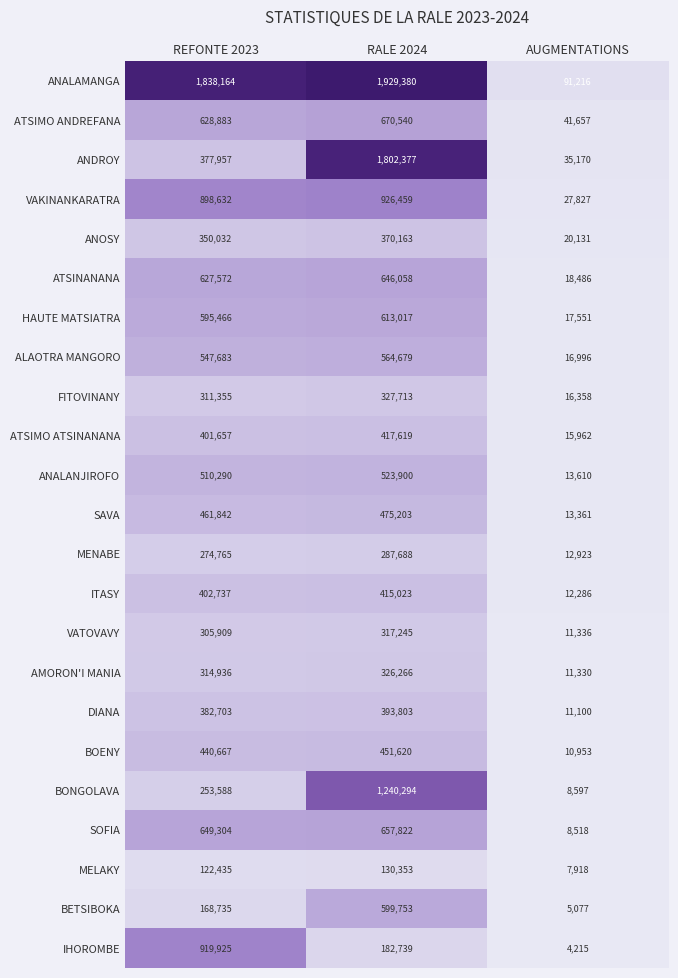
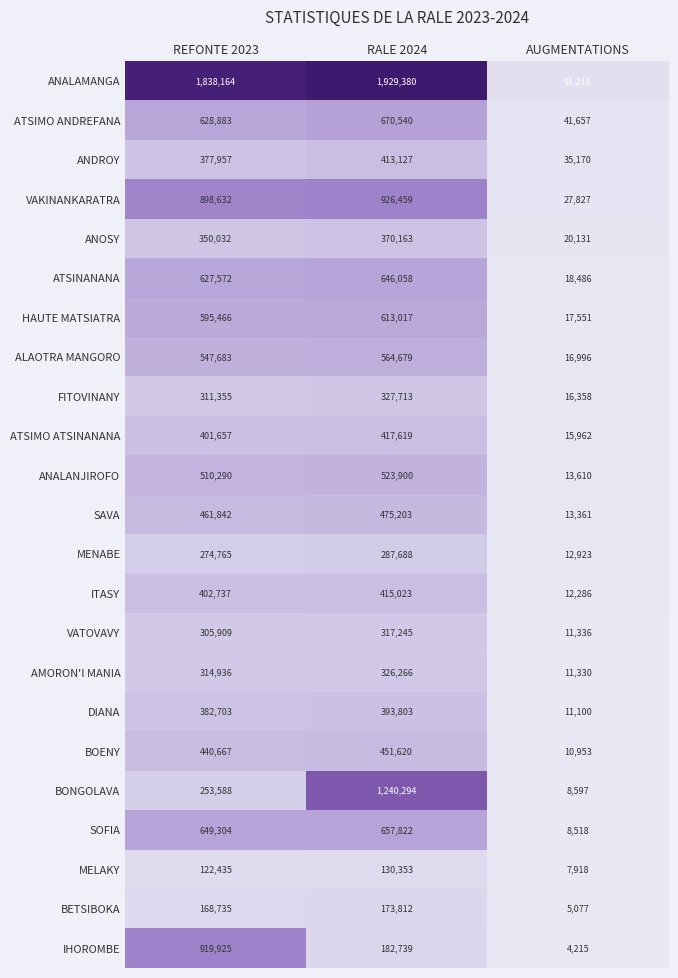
ANDROY, RALE 2024: 1,802,377 -> 413,127
BETSIBOKA, RALE 2024: 599,753 -> 173,812
